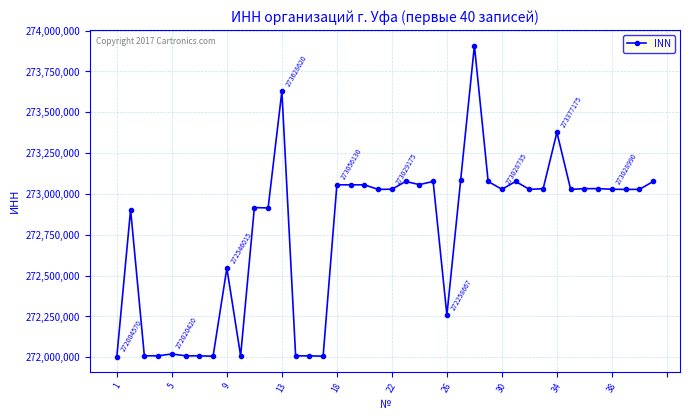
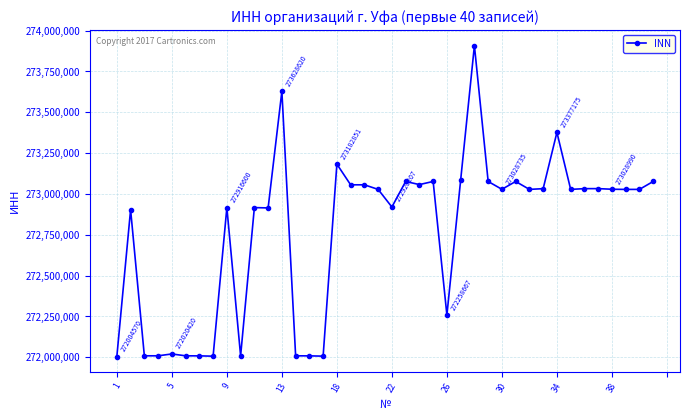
9: 272546015 -> 272916600
18: 273056130 -> 273182851
22: 273029175 -> 272920207
